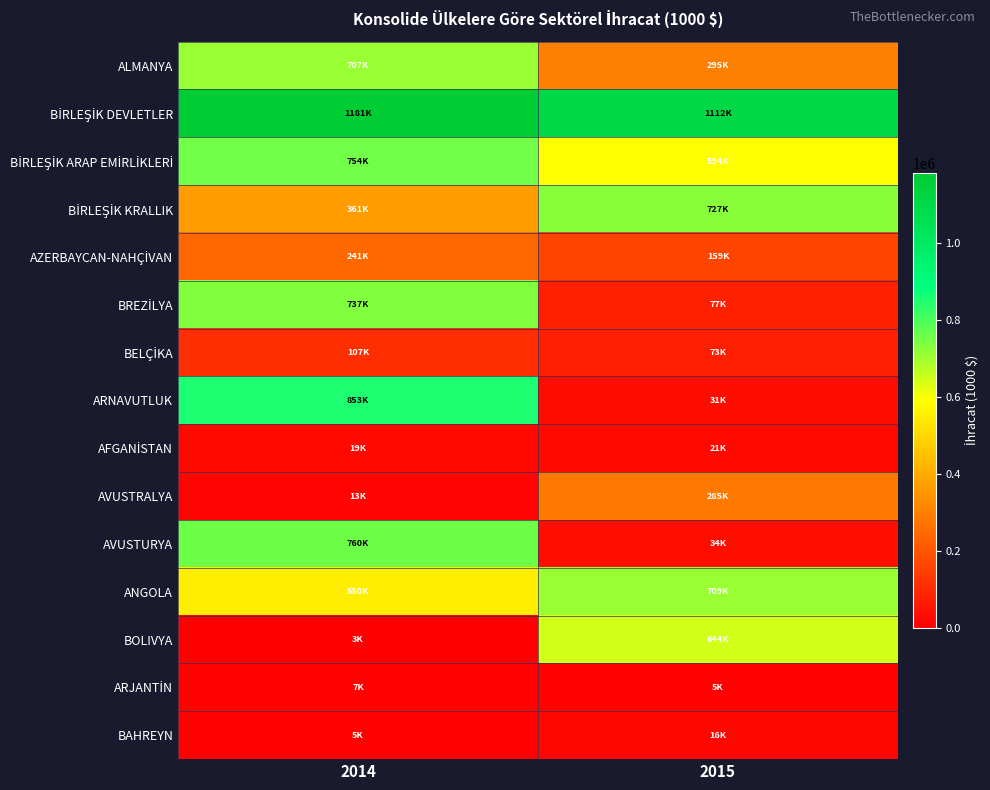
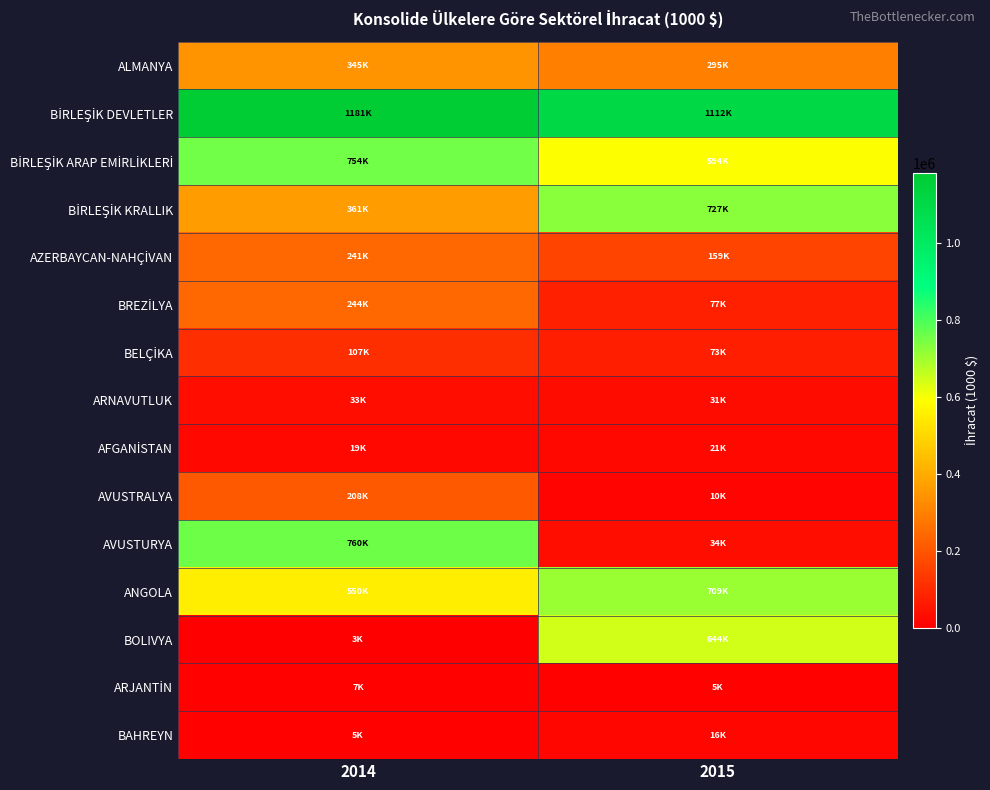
ALMANYA, 2014: 707K -> 345K
BREZİLYA, 2014: 737K -> 244K
ARNAVUTLUK, 2014: 853K -> 33K
AVUSTRALYA, 2014: 13K -> 208K
AVUSTRALYA, 2015: 285K -> 10K
